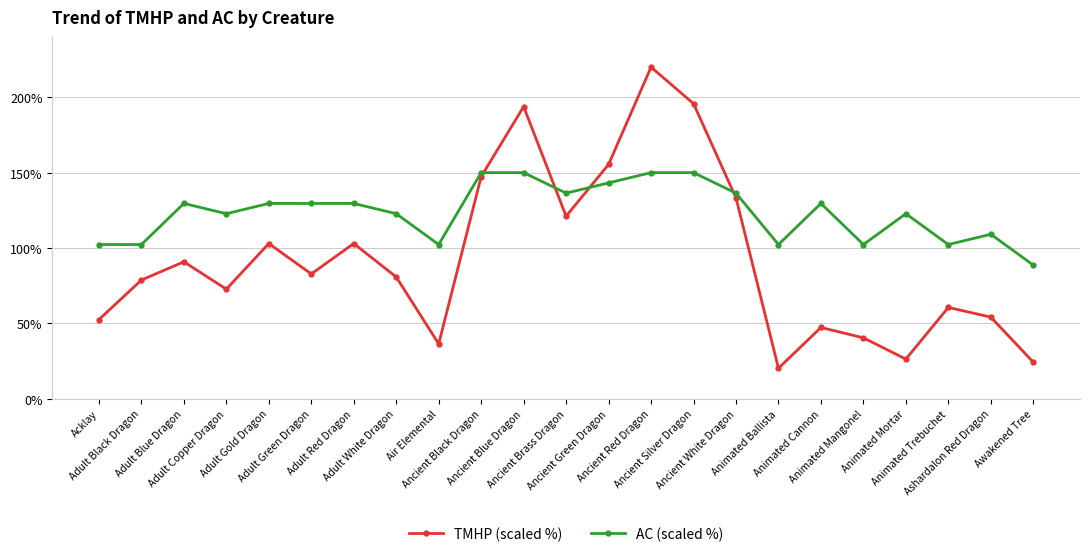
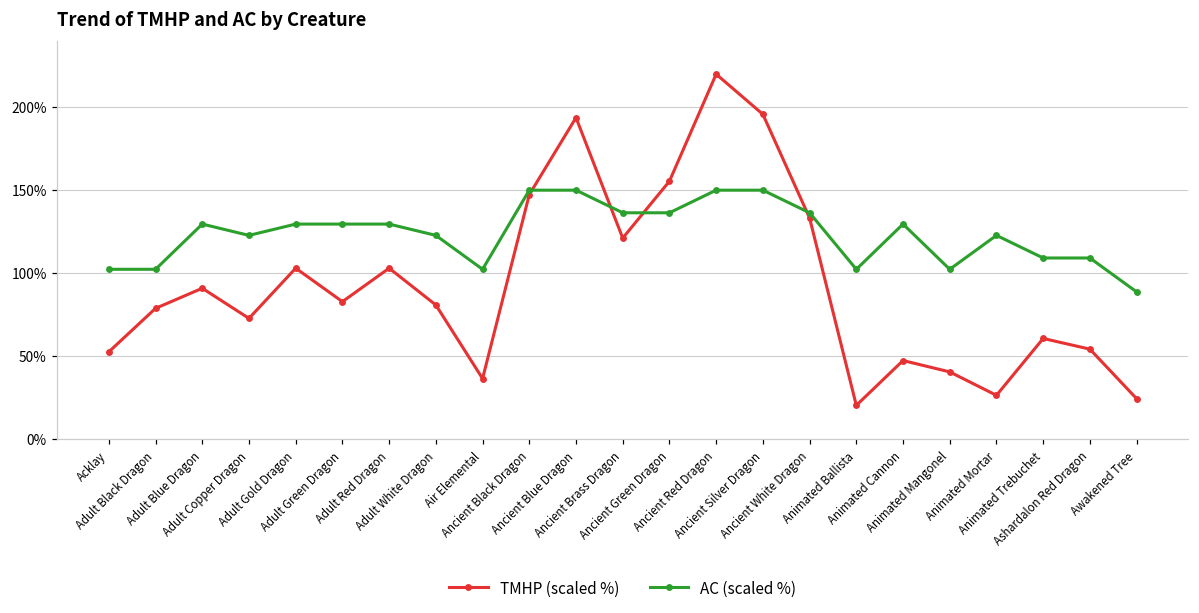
AC (scaled %), Ancient Green Dragon: 143% -> 136%
AC (scaled %), Animated Trebuchet: 102% -> 109%
